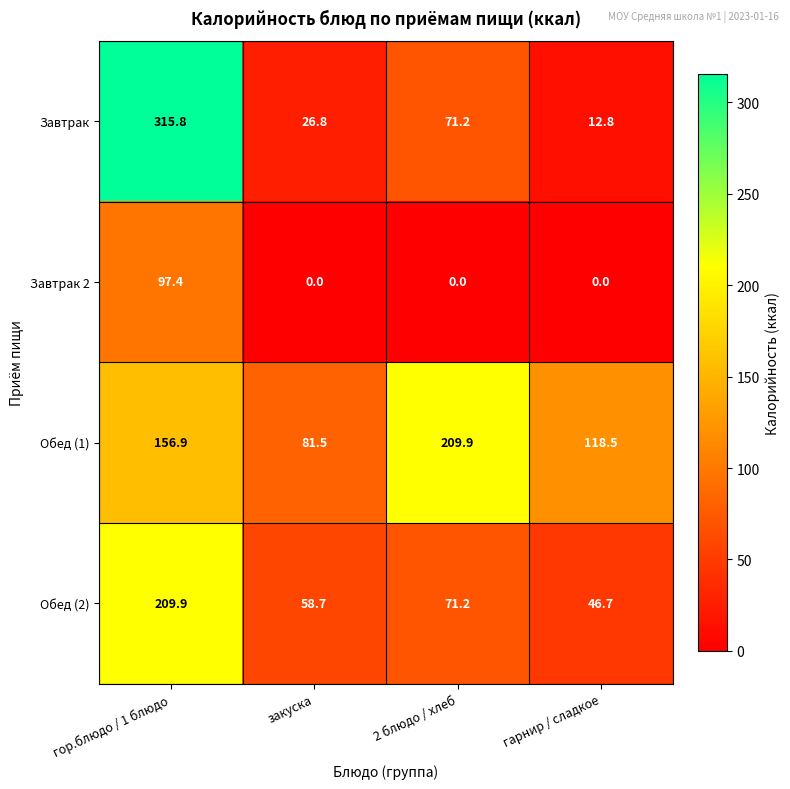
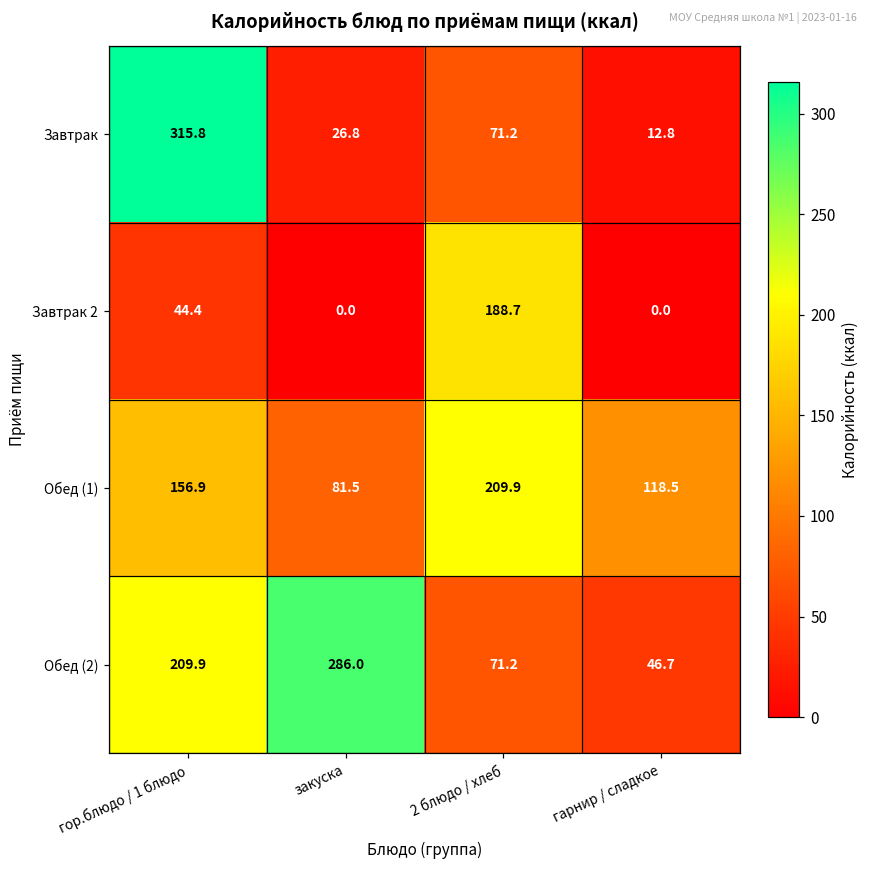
Завтрак 2, гор.блюдо / 1 блюдо: 97.4 -> 44.4
Завтрак 2, 2 блюдо / хлеб: 0.0 -> 188.7
Обед (2), закуска: 58.7 -> 286.0
